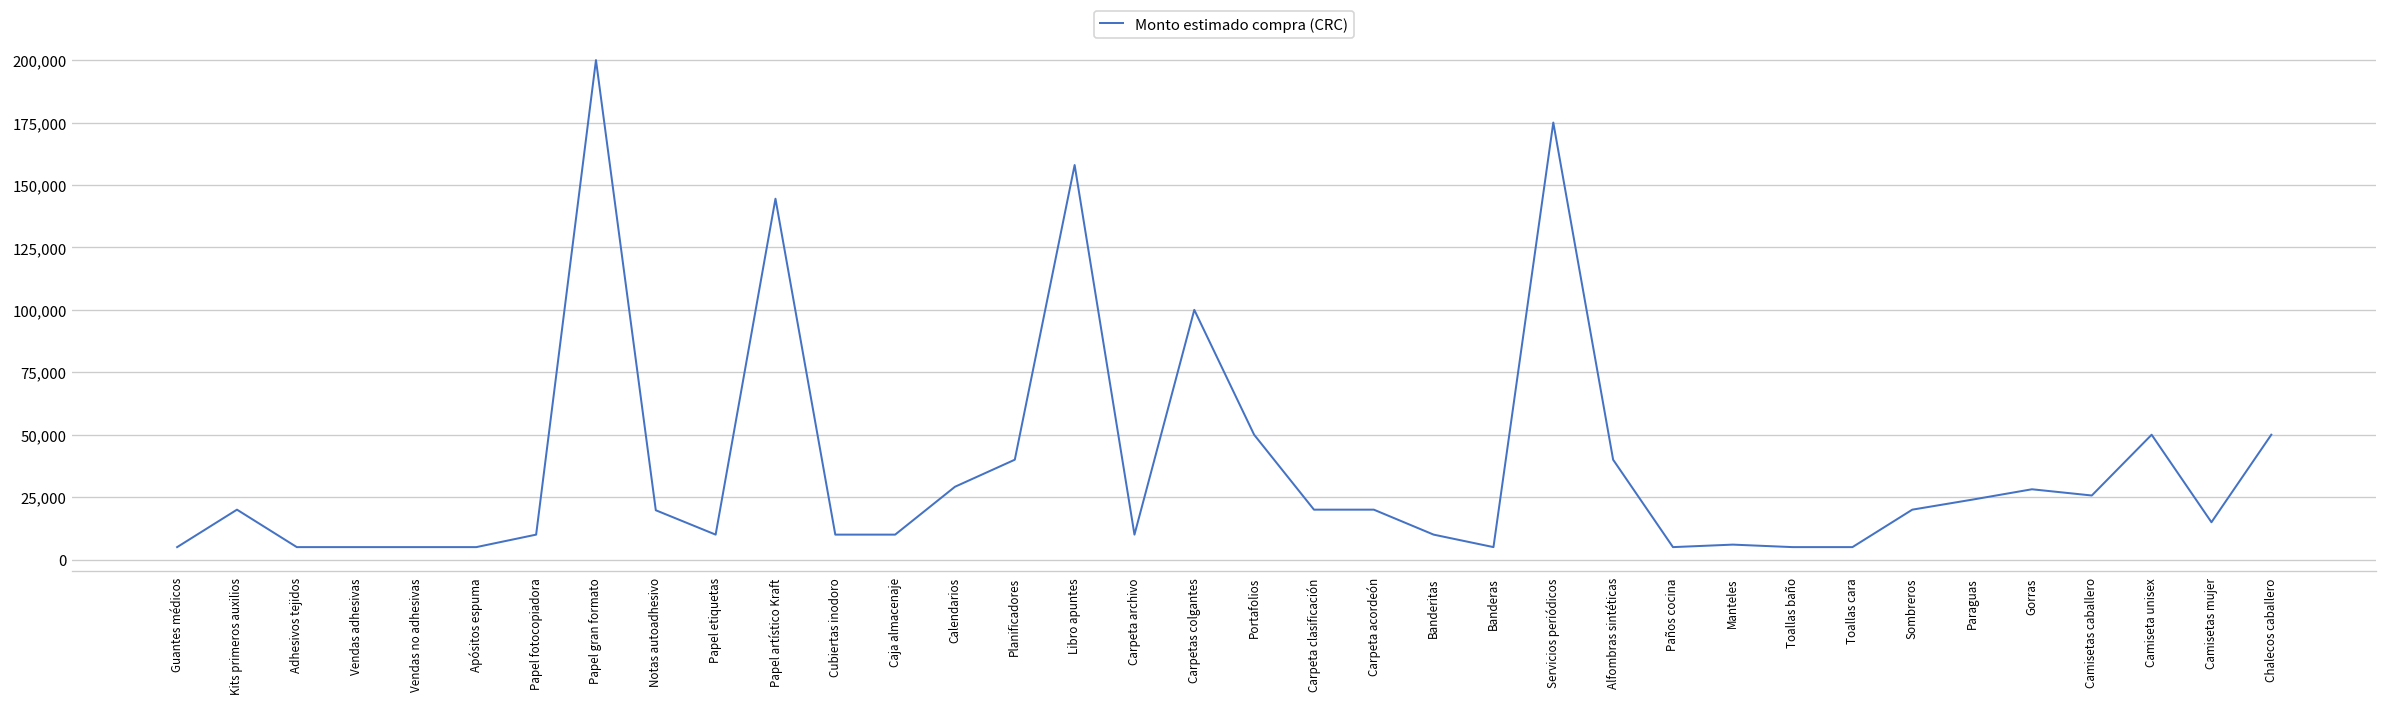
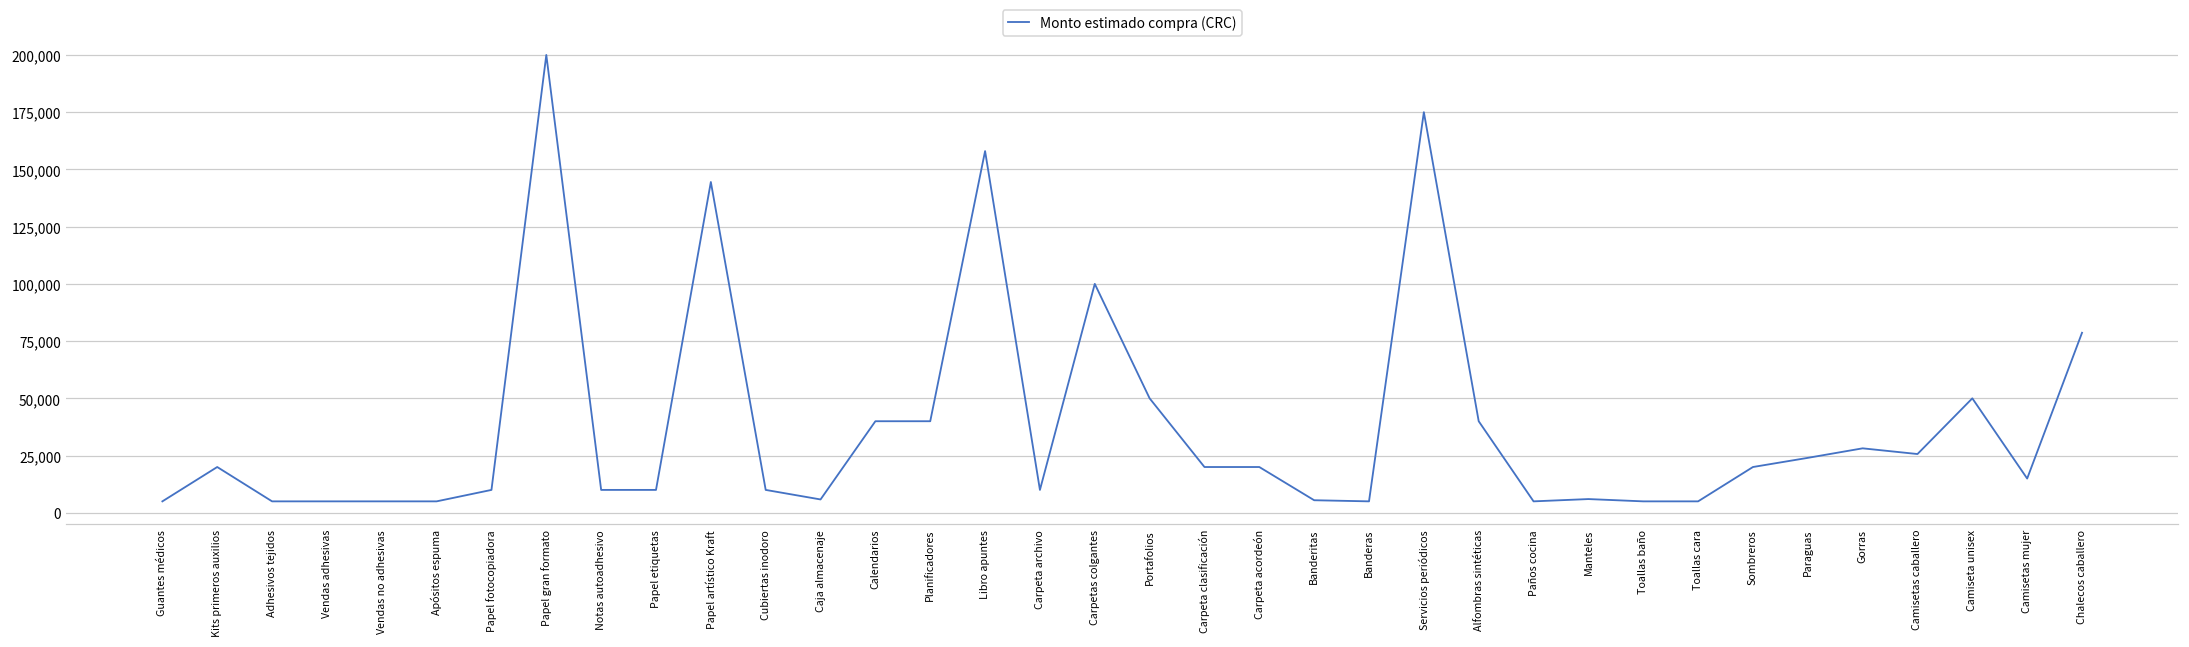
Notas autoadhesivo: 20,000 -> 10,000
Caja almacenaje: 10,000 -> 6,000
Calendarios: 29,000 -> 40,000
Banderitas: 10,000 -> 5,000
Chalecos caballero: 50,000 -> 79,000
